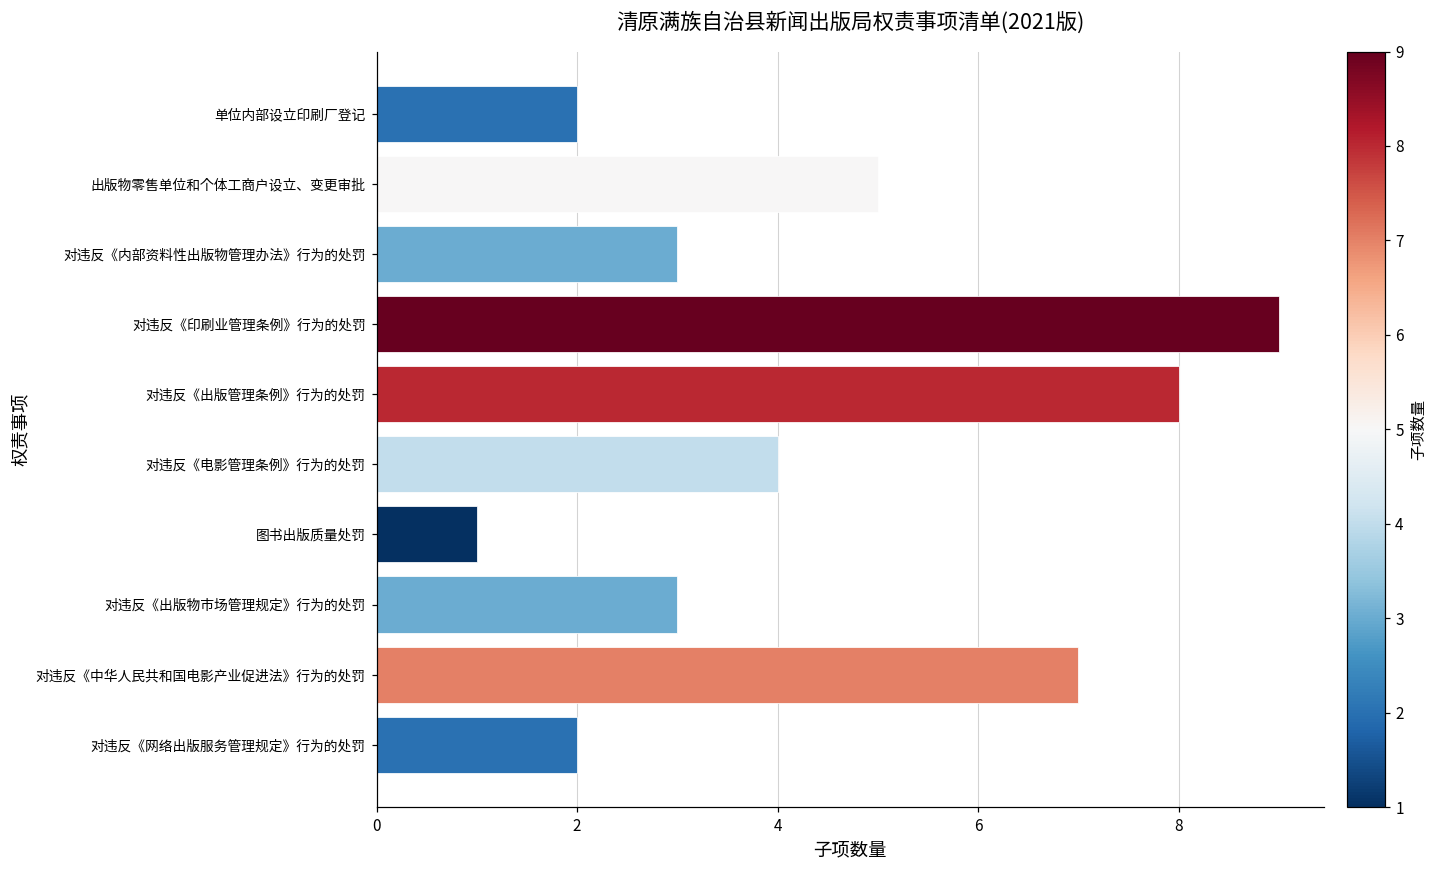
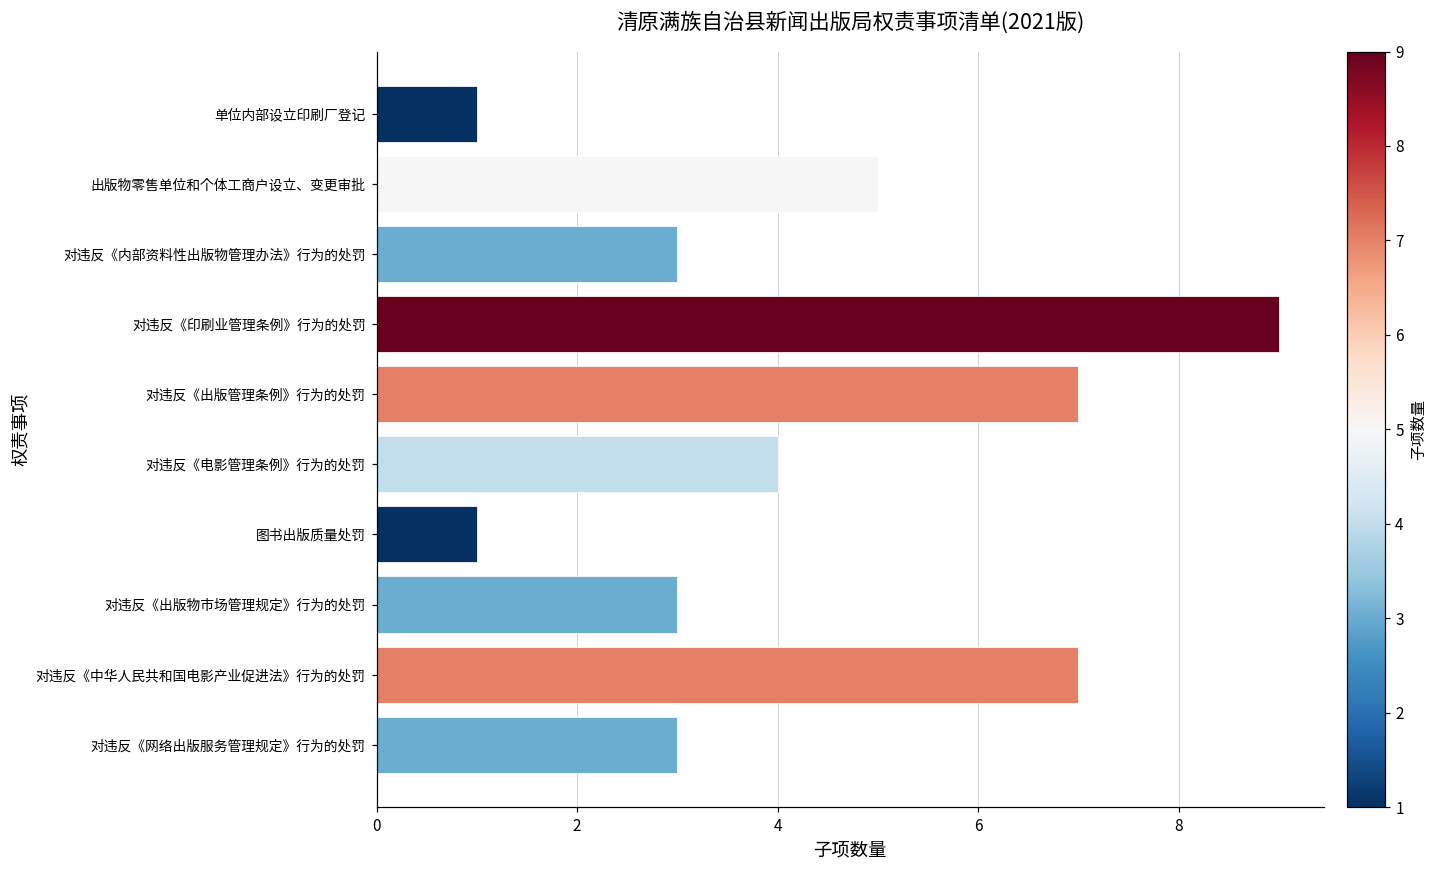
单位内部设立印刷厂登记: 2 -> 1
对违反《出版管理条例》行为的处罚: 8 -> 7
对违反《网络出版服务管理规定》行为的处罚: 2 -> 3
